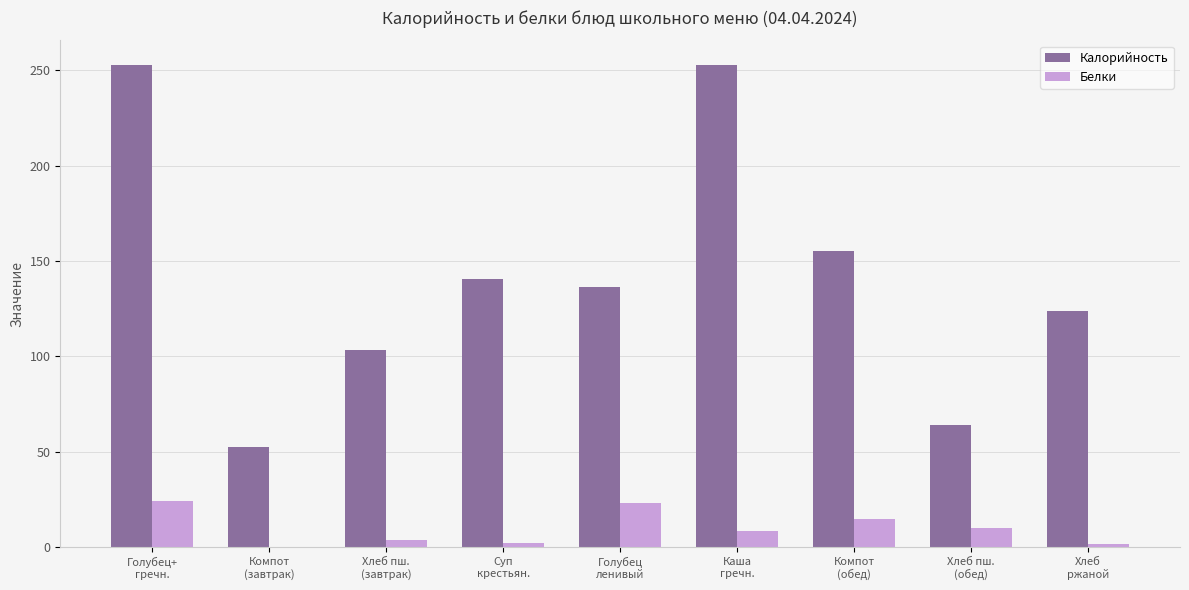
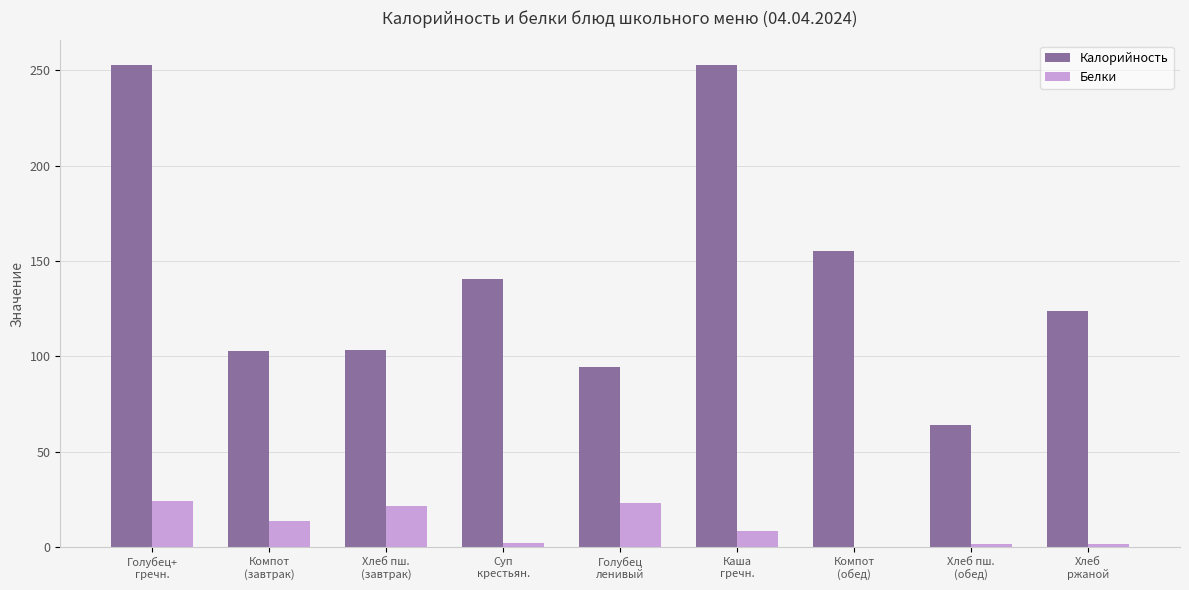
Калорийность, Компот (завтрак): 52 -> 103
Белки, Компот (завтрак): 0 -> 14
Белки, Хлеб пш. (завтрак): 4 -> 22
Калорийность, Голубец ленивый: 137 -> 95
Белки, Компот (обед): 15 -> 0
Белки, Хлеб пш. (обед): 10 -> 2
